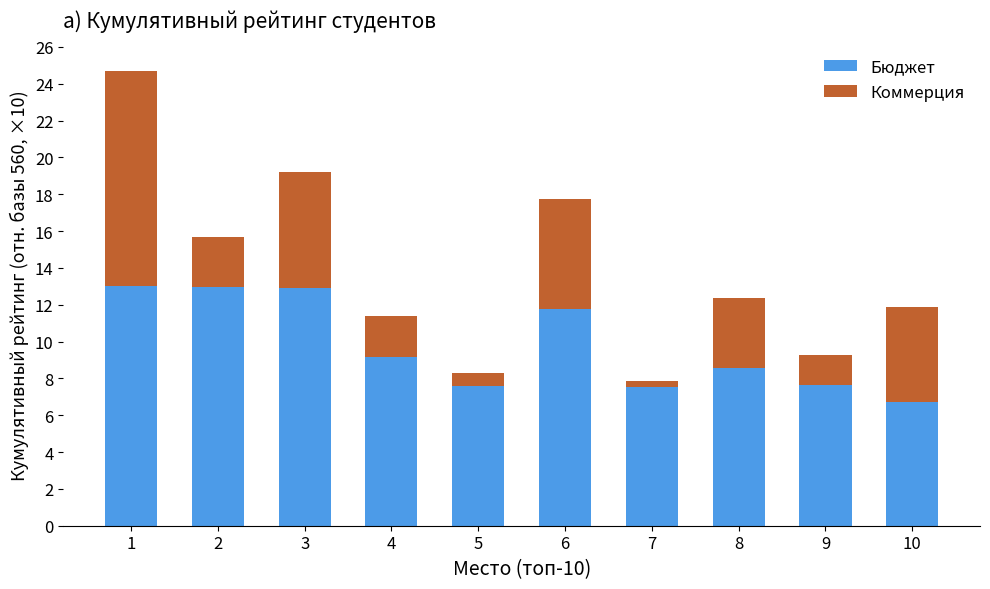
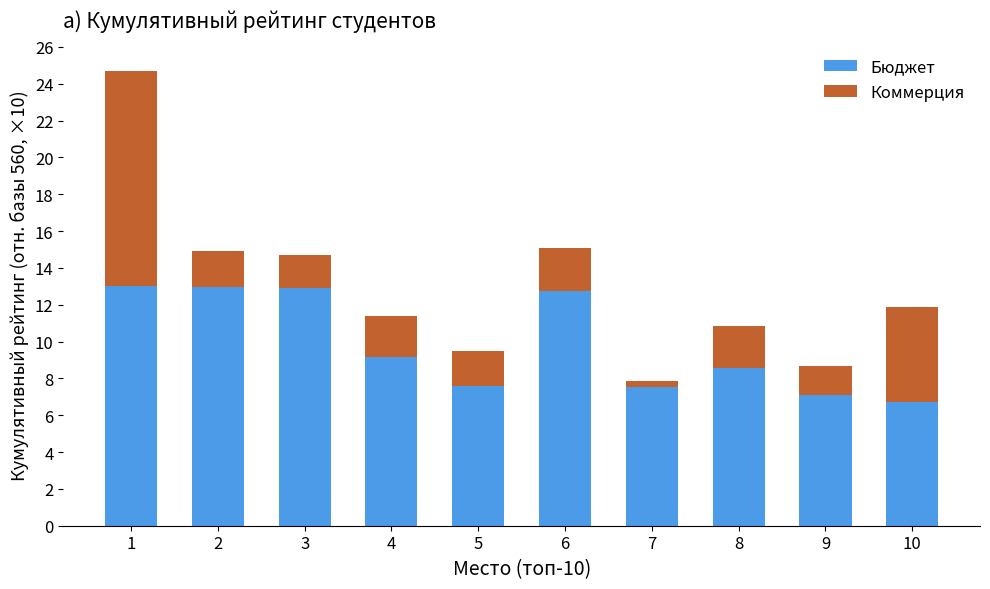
Коммерция, 2: 2.8 -> 2.0
Коммерция, 3: 6.3 -> 1.8
Коммерция, 5: 0.7 -> 1.9
Бюджет, 6: 11.8 -> 12.8
Коммерция, 6: 6.0 -> 2.3
Коммерция, 8: 3.8 -> 2.3
Бюджет, 9: 7.6 -> 7.1
